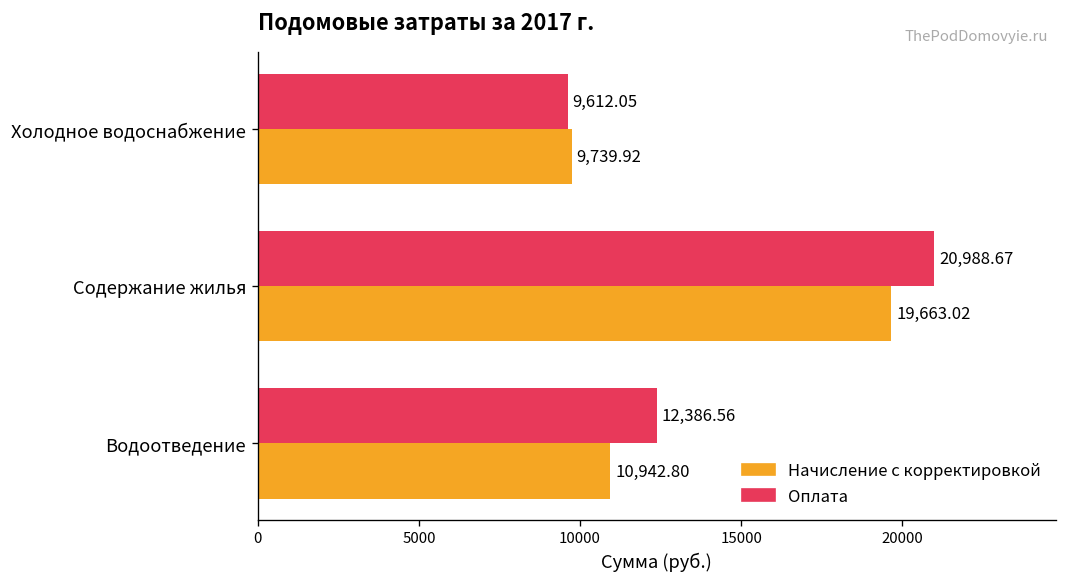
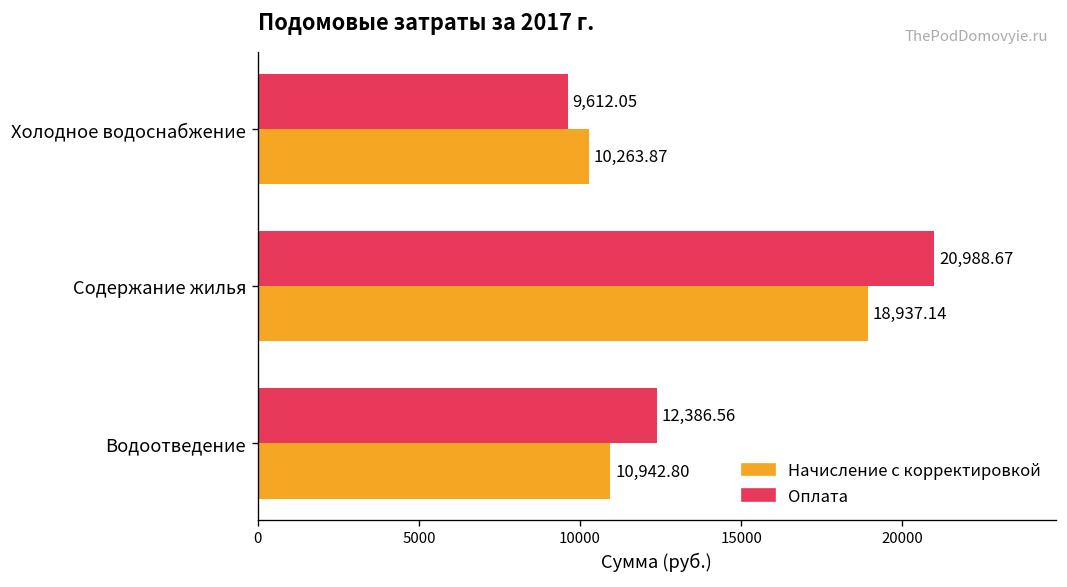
Начисление с корректировкой, Холодное водоснабжение: 9,739.92 -> 10,263.87
Начисление с корректировкой, Содержание жилья: 19,663.02 -> 18,937.14
